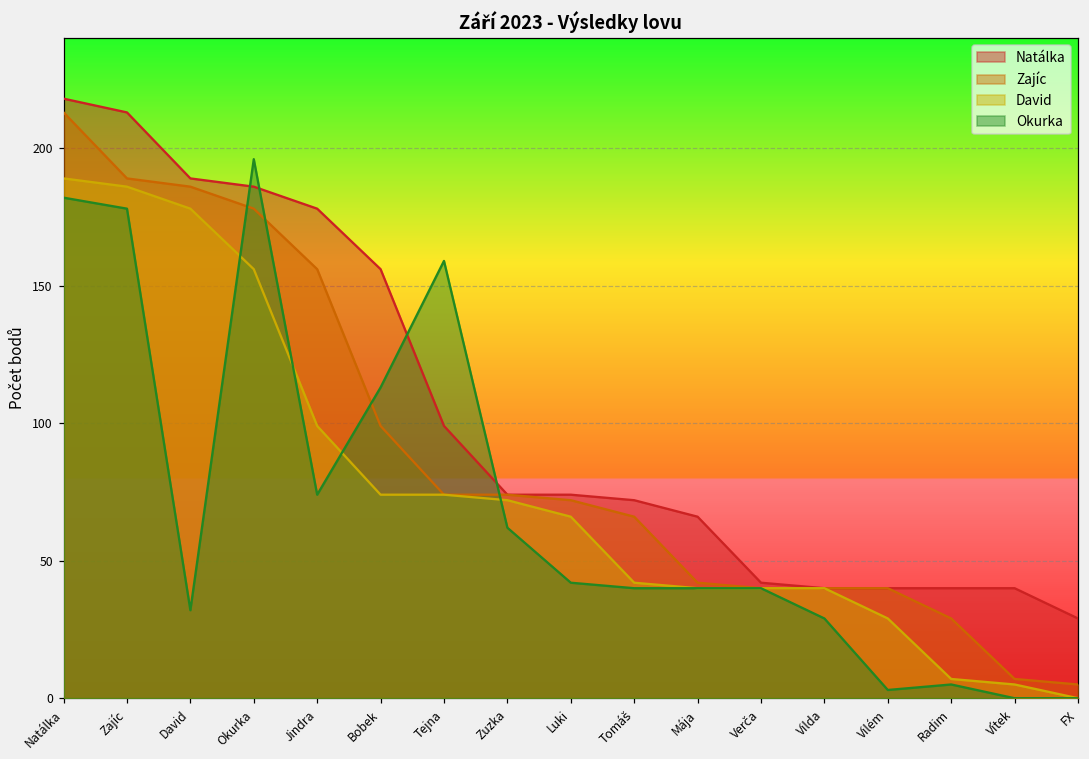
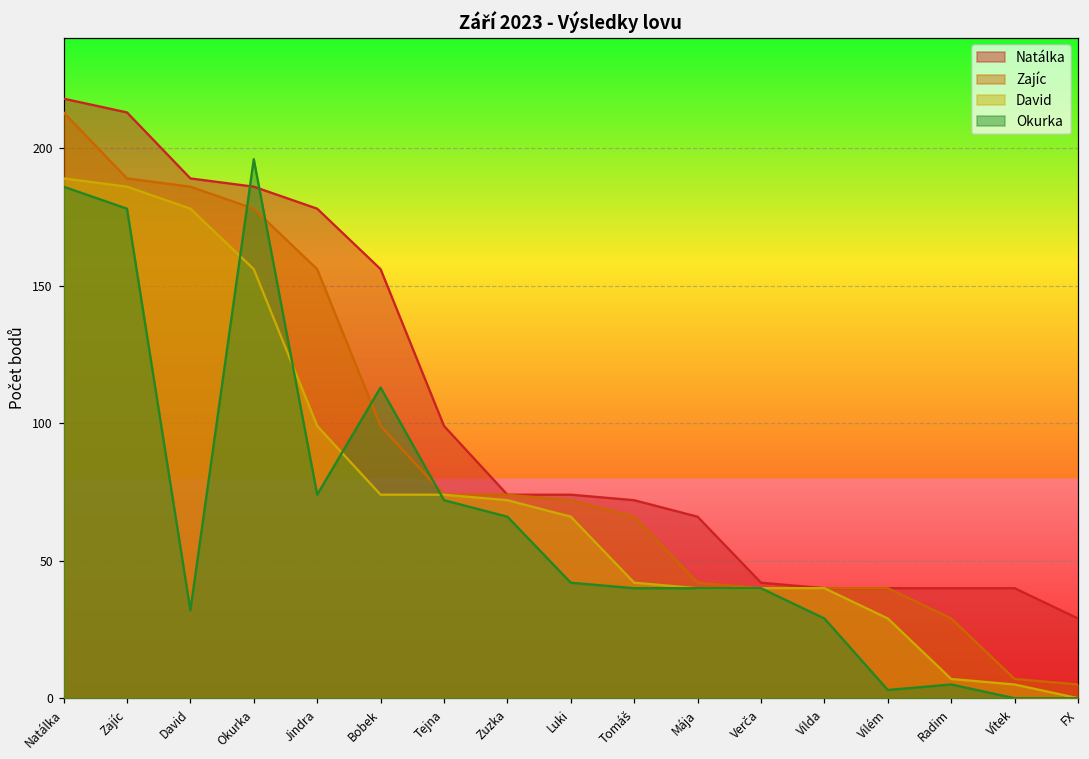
Okurka, Natálka: 182 -> 186
Okurka, Tejna: 159 -> 72
Okurka, Zuzka: 62 -> 66
